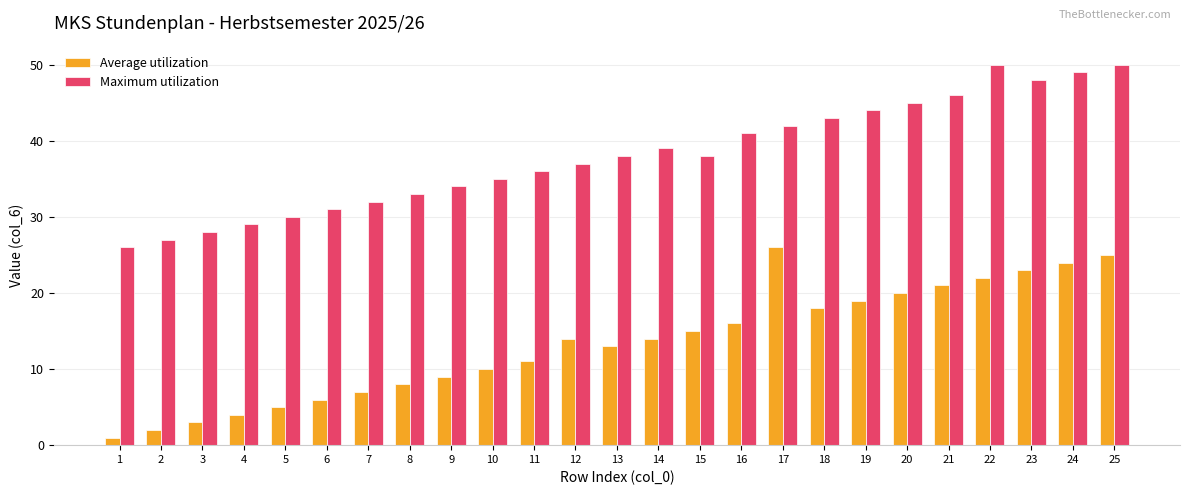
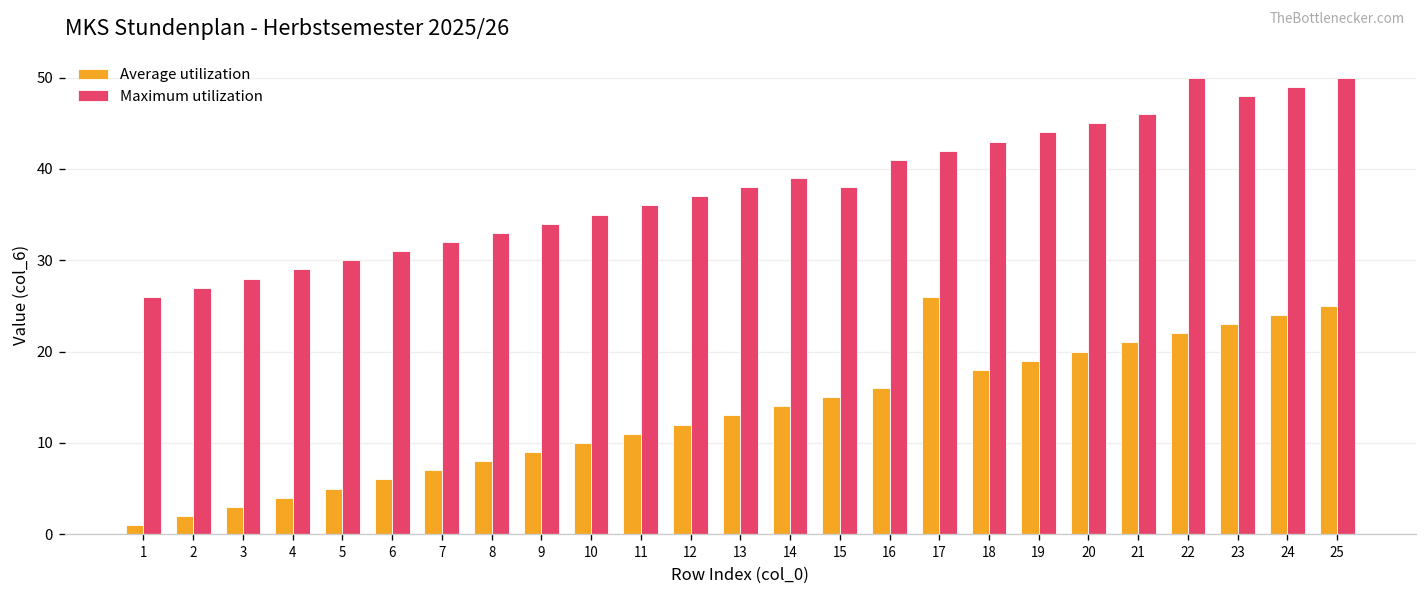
Average utilization, 12: 14 -> 12
